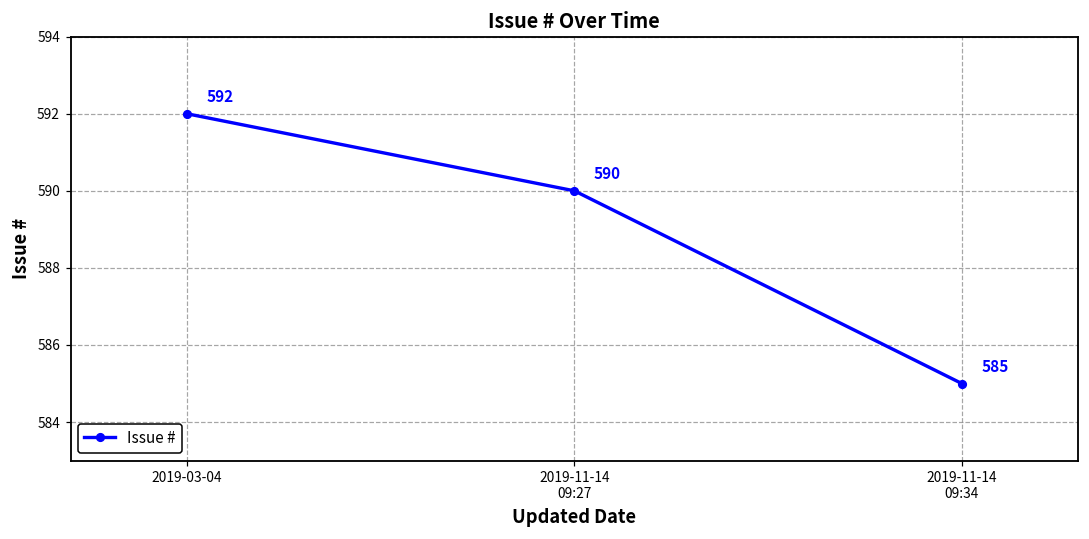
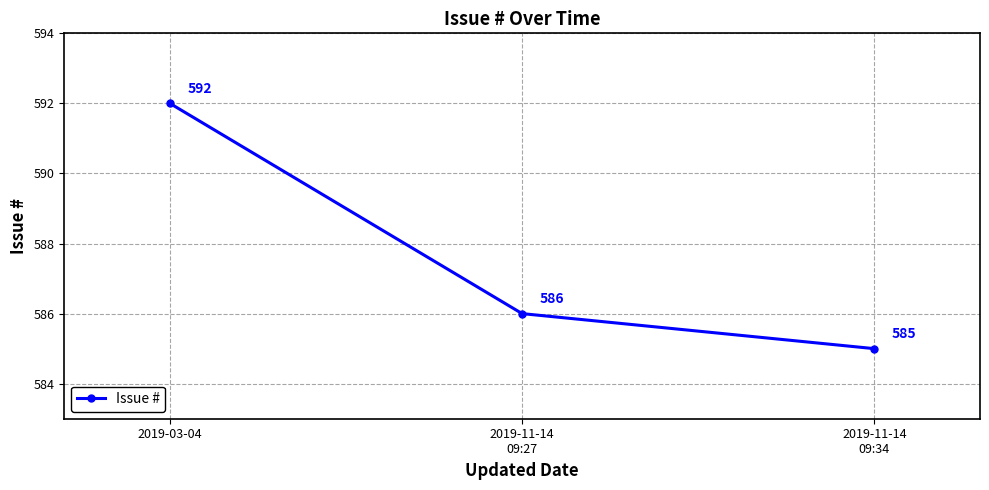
2019-11-14 09:27: 590 -> 586
